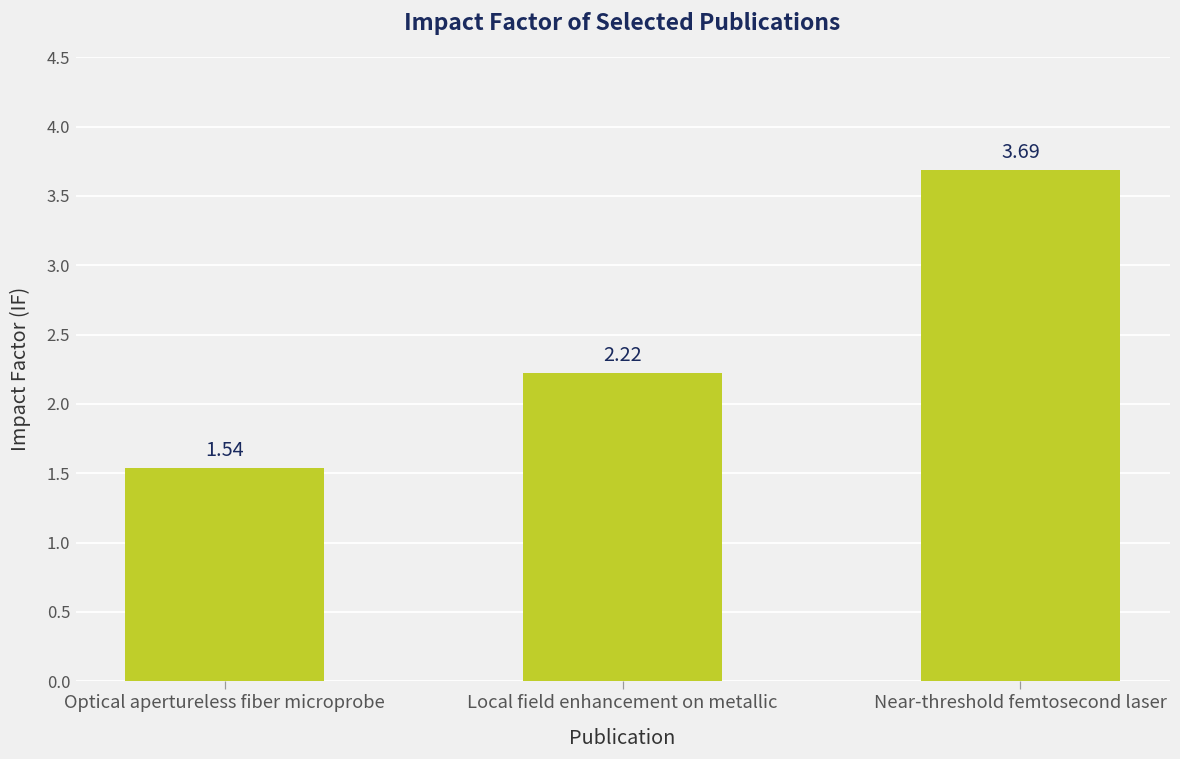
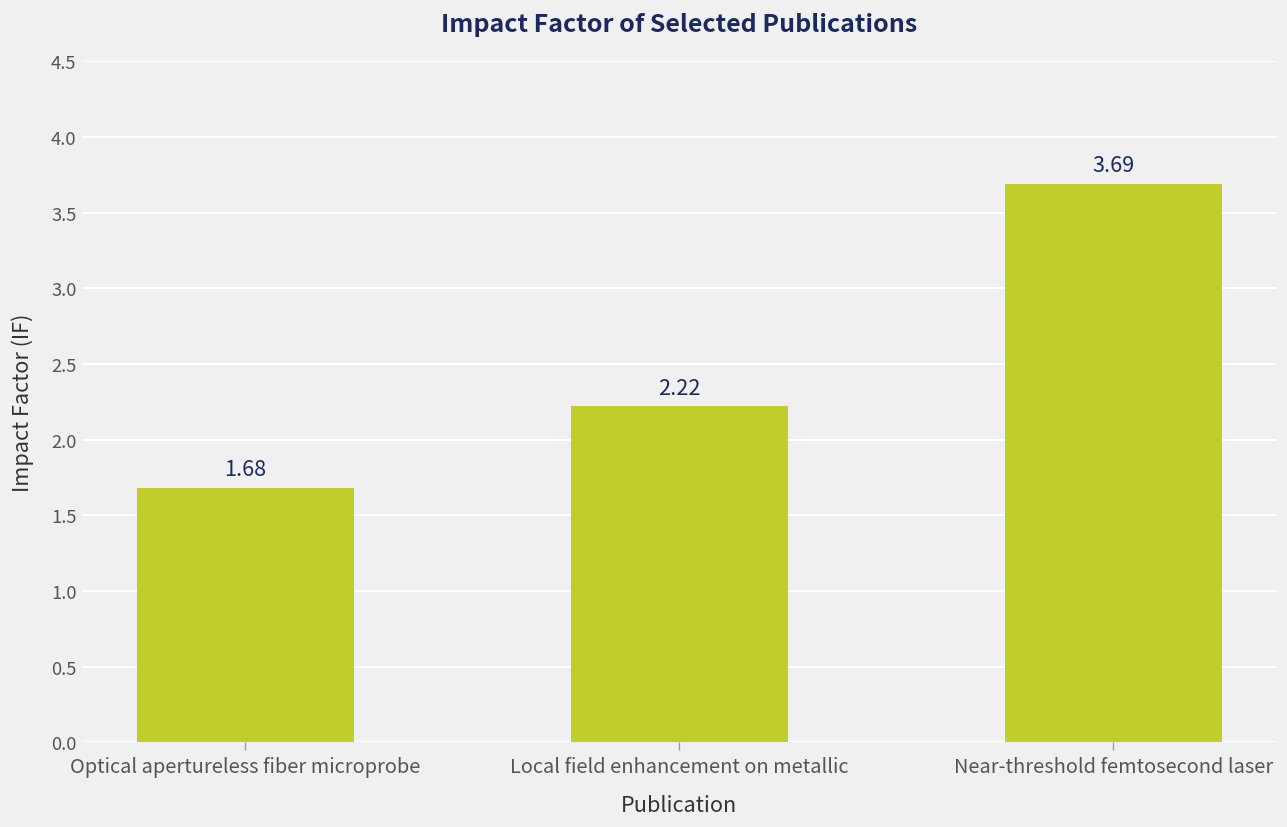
Optical apertureless fiber microprobe: 1.54 -> 1.68
